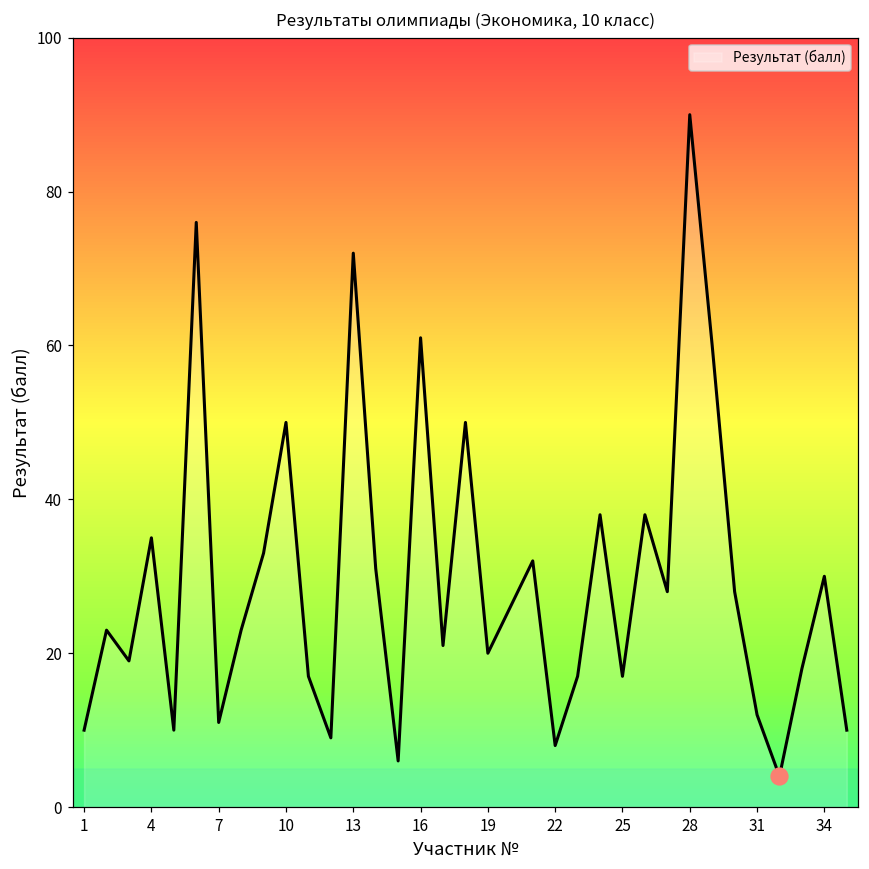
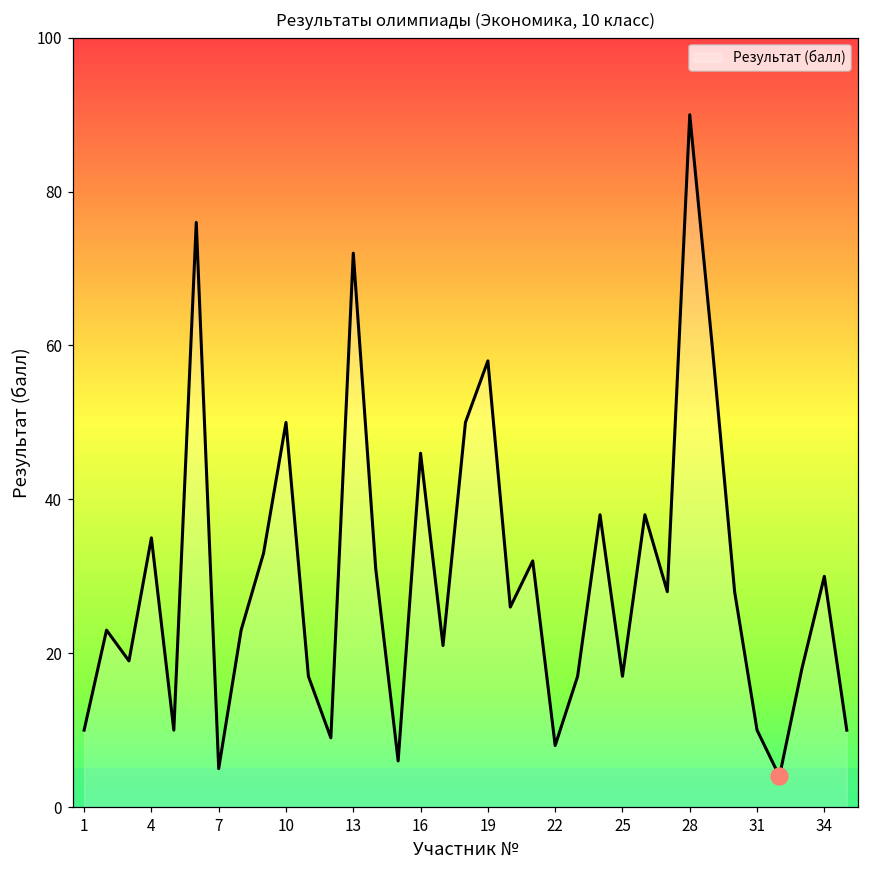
Результат (балл), 7: 11 -> 5
Результат (балл), 16: 61 -> 46
Результат (балл), 19: 20 -> 58
Результат (балл), 31: 12 -> 10
